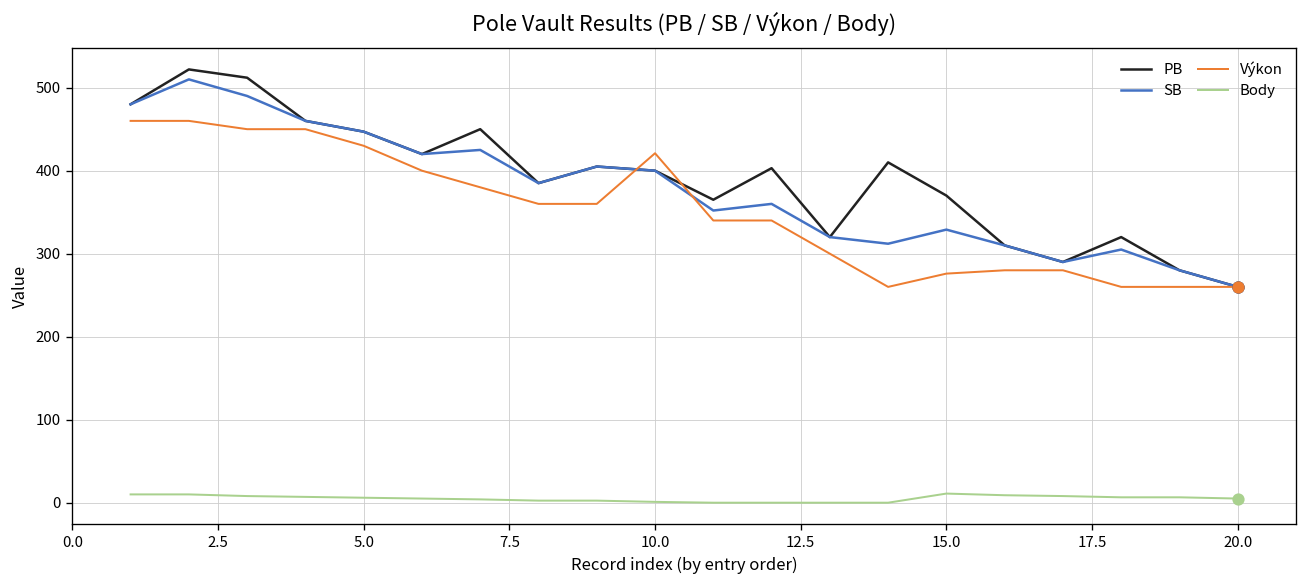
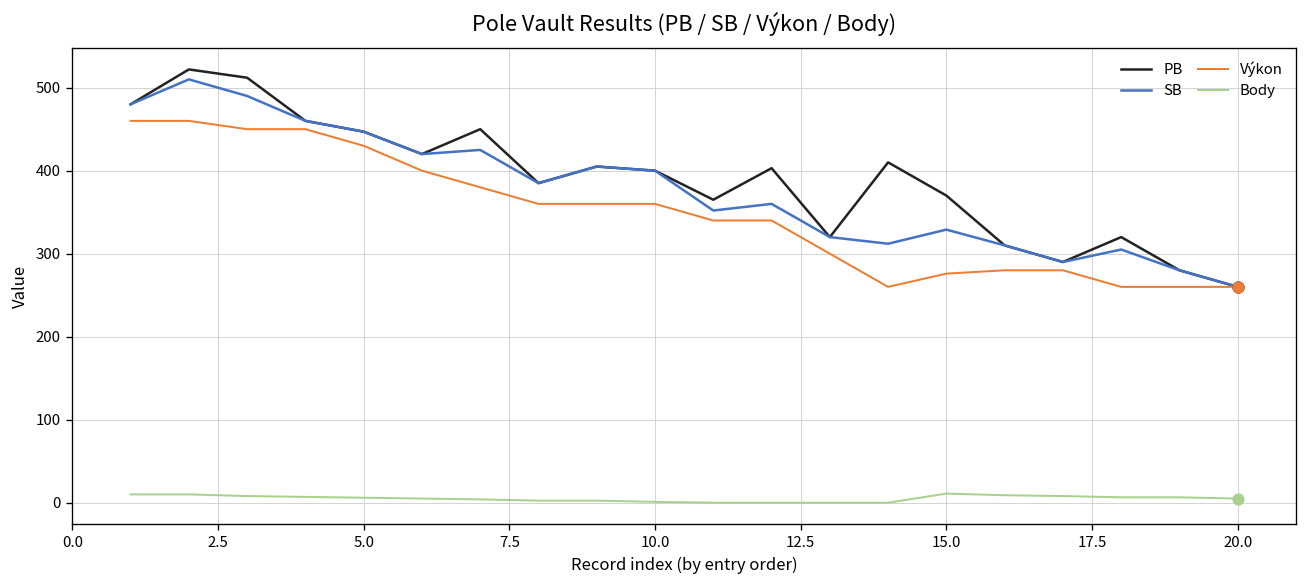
Výkon, 10.0: 420 -> 360
